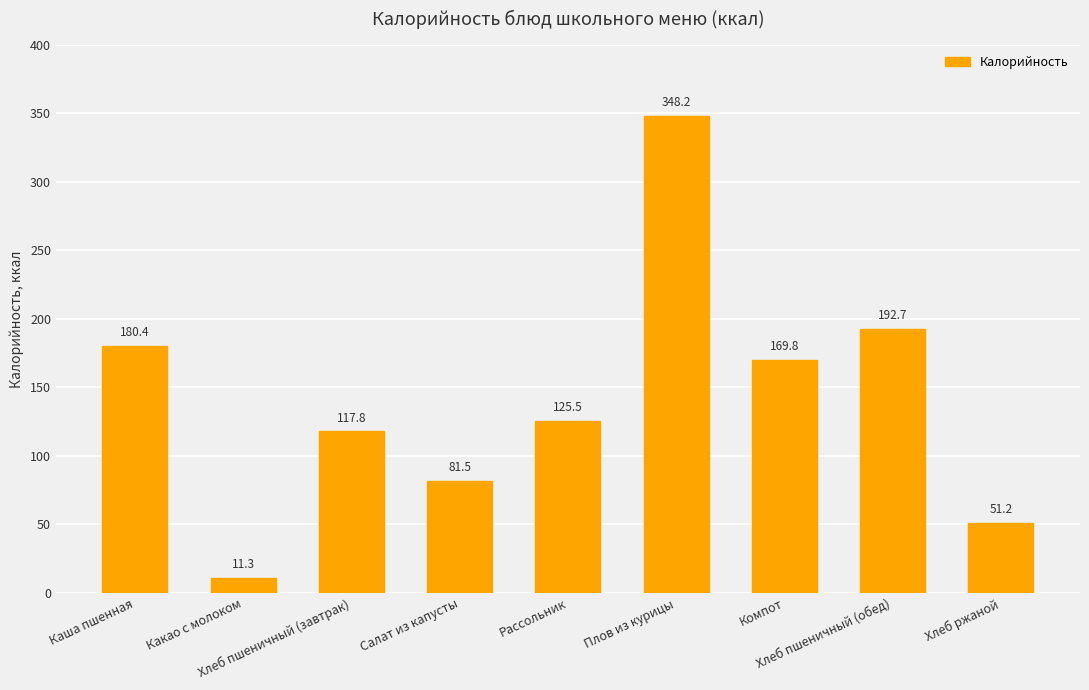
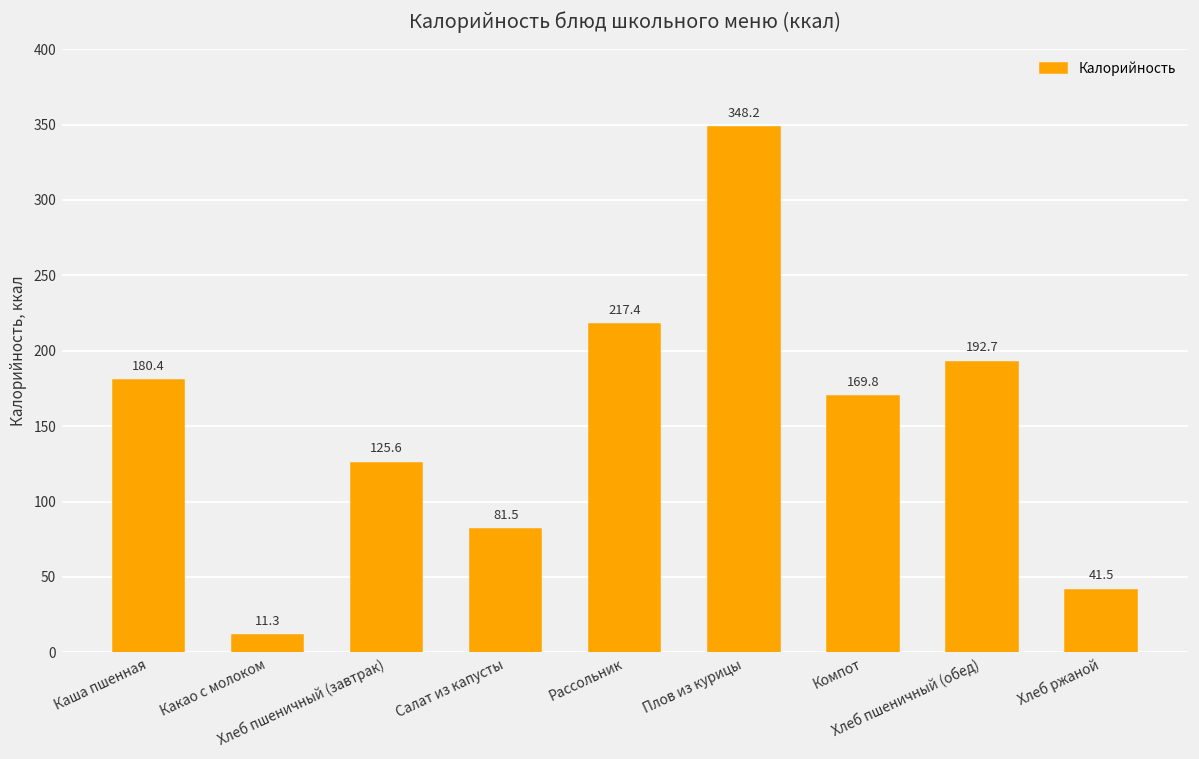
Хлеб пшеничный (завтрак): 117.8 -> 125.6
Рассольник: 125.5 -> 217.4
Хлеб ржаной: 51.2 -> 41.5
